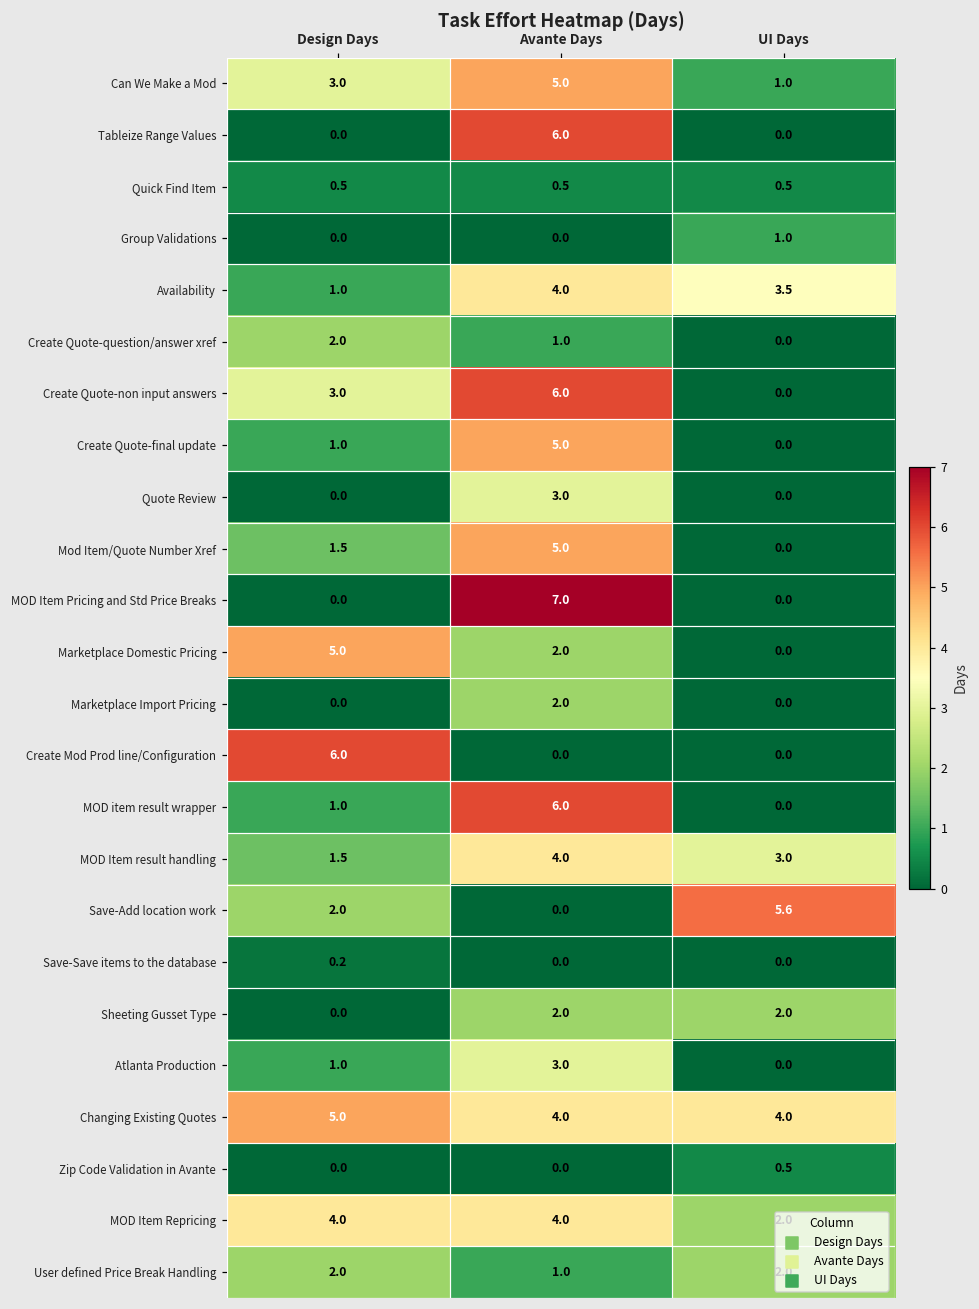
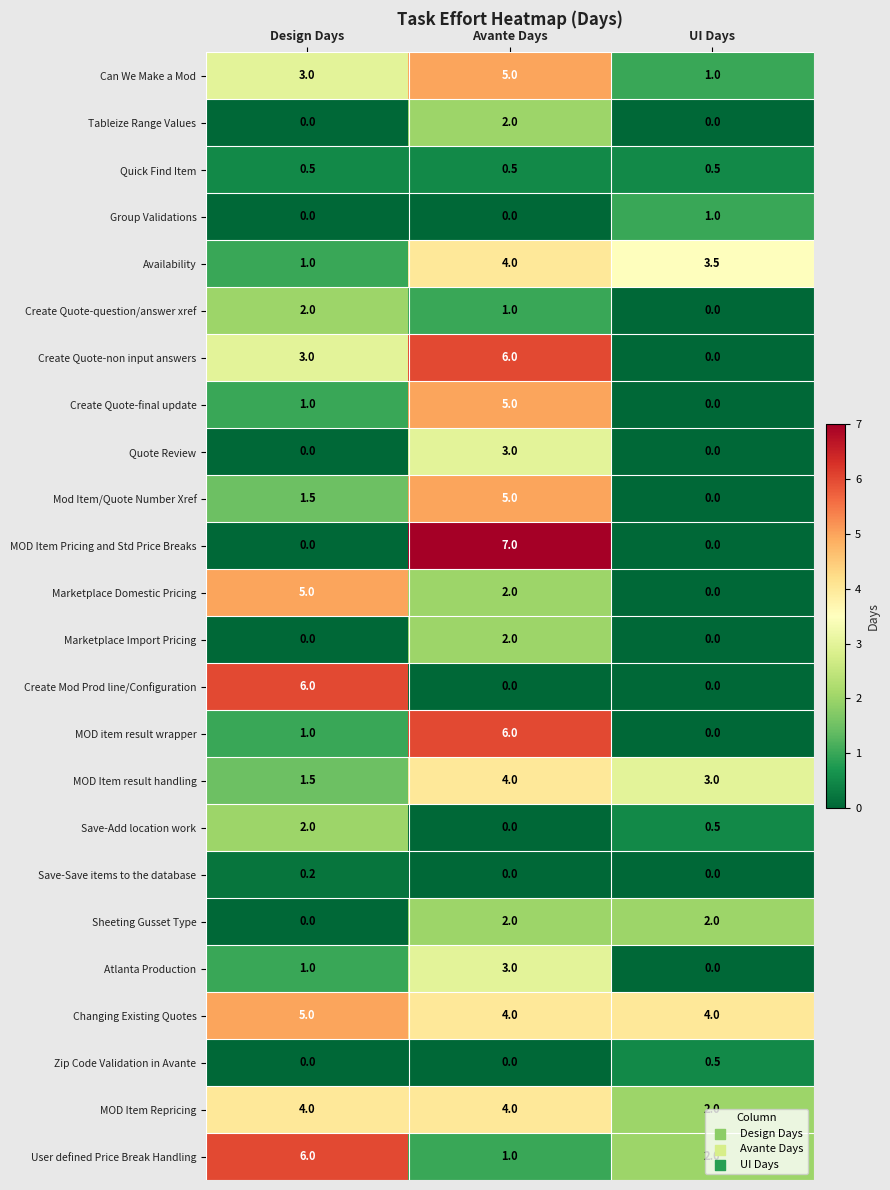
Tableize Range Values, Avante Days: 6.0 -> 2.0
Save-Add location work, UI Days: 5.6 -> 0.5
User defined Price Break Handling, Design Days: 2.0 -> 6.0
